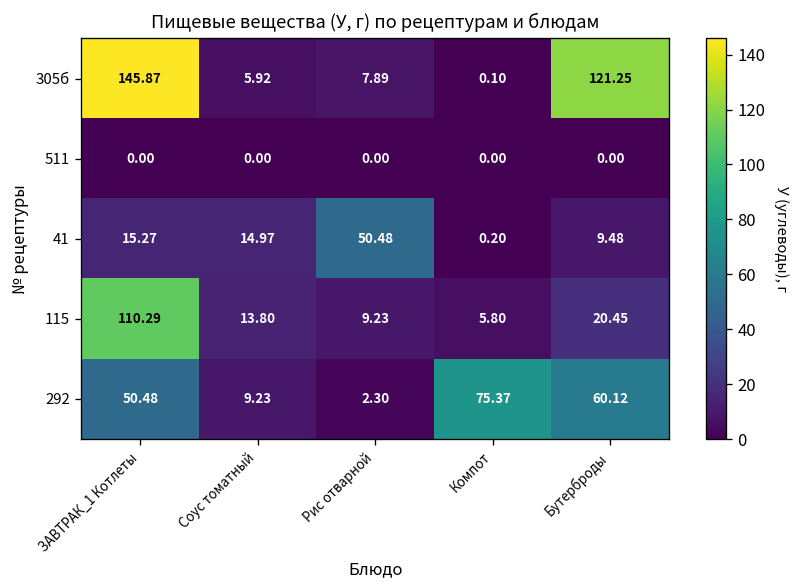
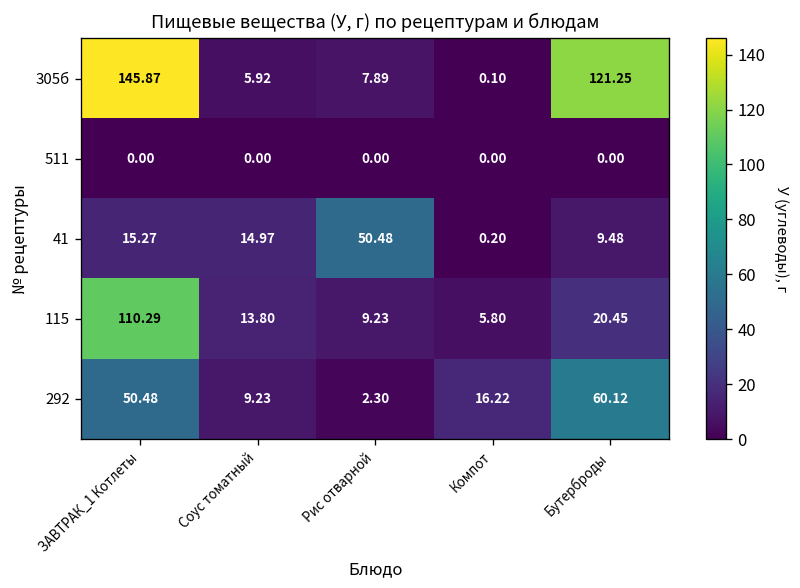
292, Компот: 75.37 -> 16.22
